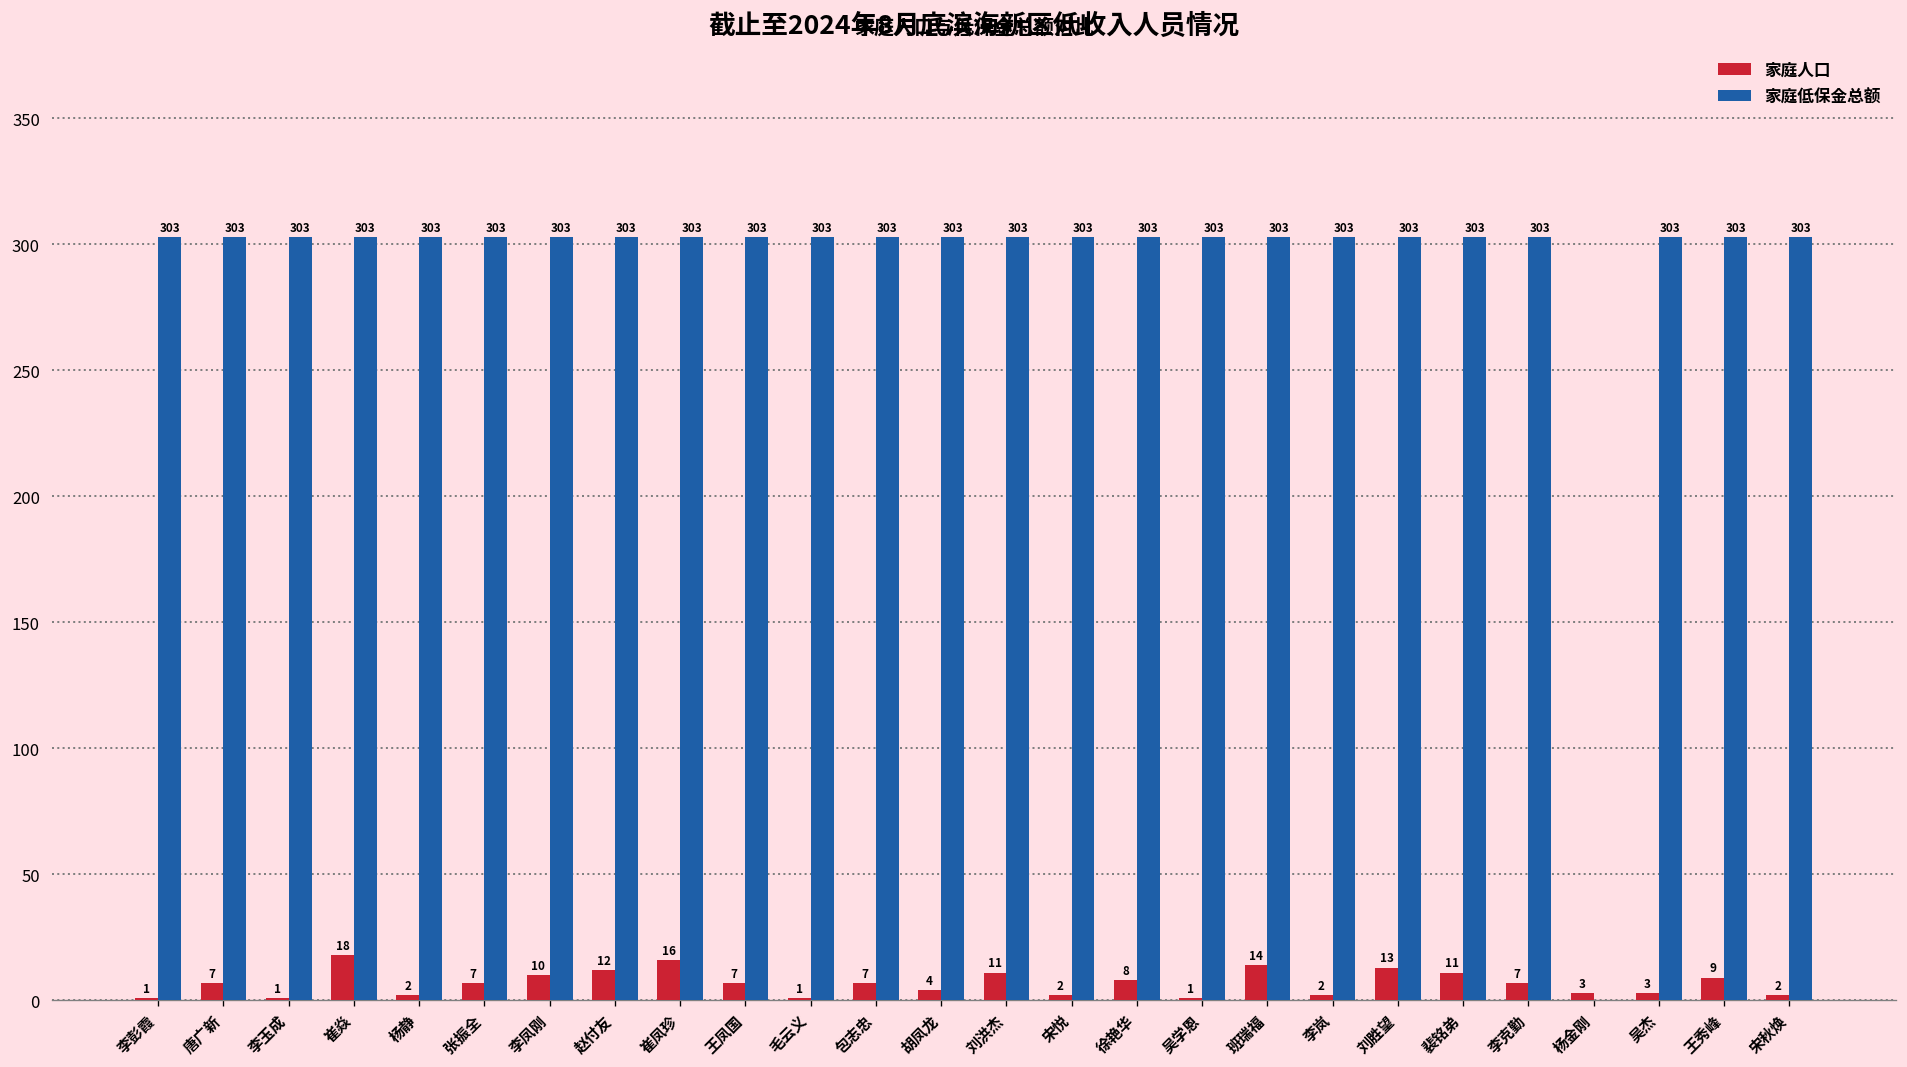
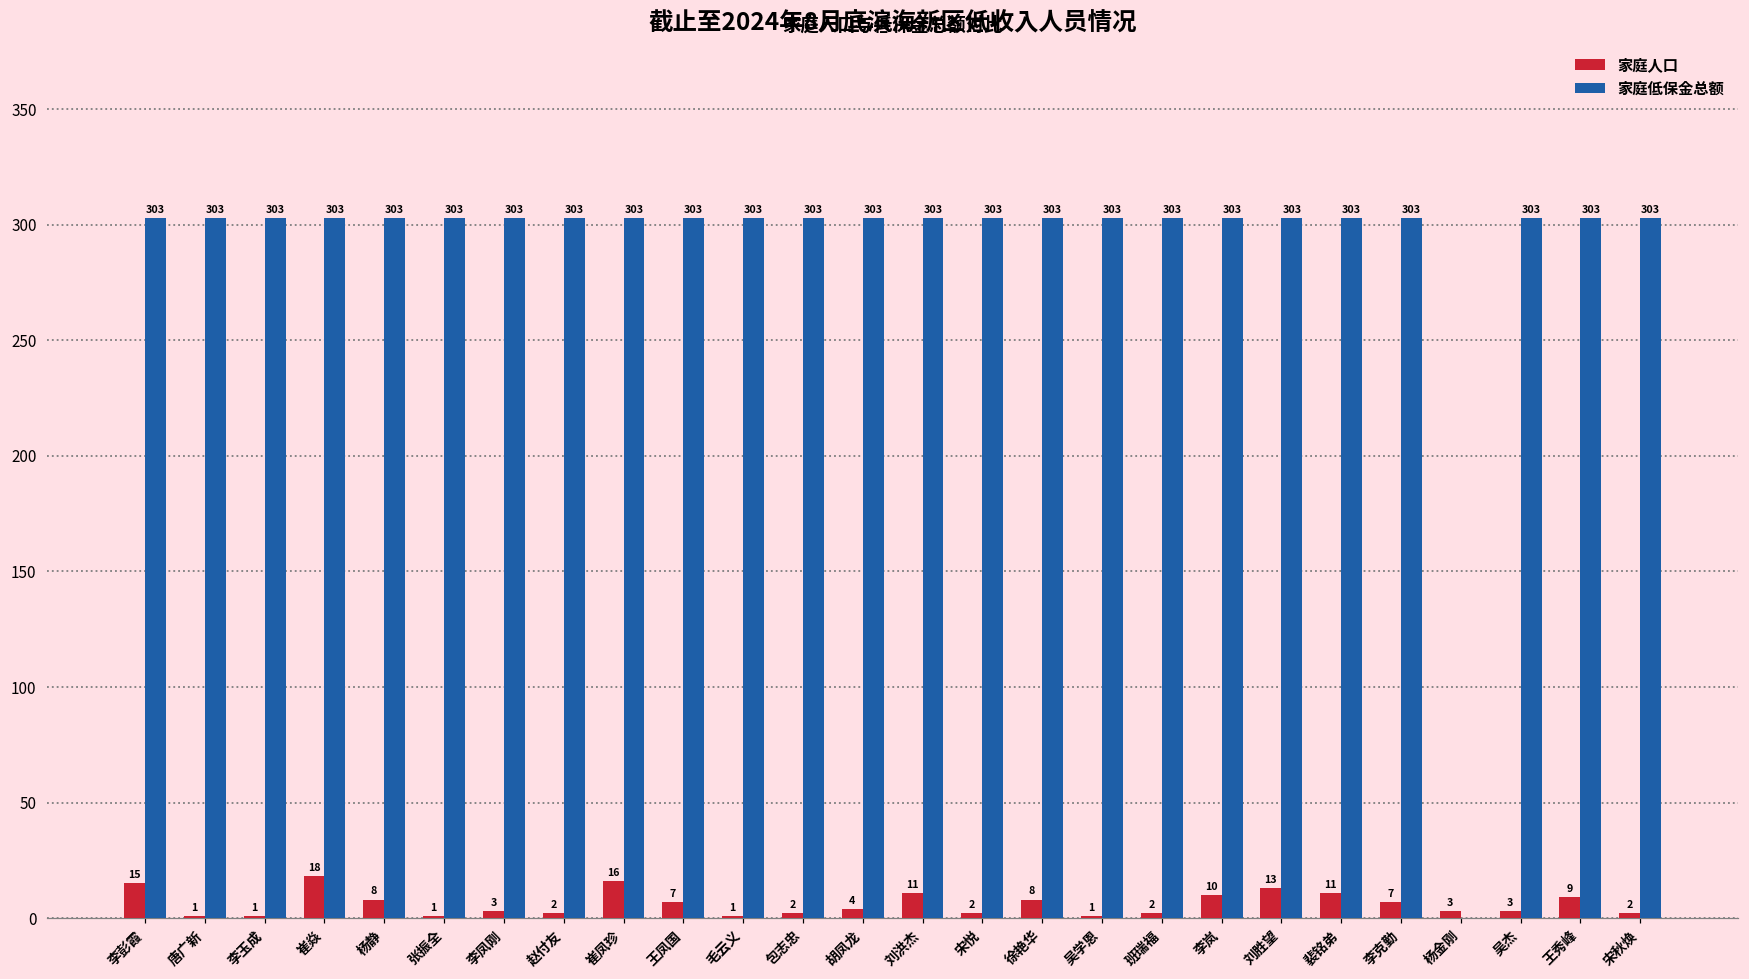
家庭人口, 李彭霞: 1 -> 15
家庭人口, 唐广新: 7 -> 1
家庭人口, 杨静: 2 -> 8
家庭人口, 张振全: 7 -> 1
家庭人口, 李凤刚: 10 -> 3
家庭人口, 赵付友: 12 -> 2
家庭人口, 包志忠: 7 -> 2
家庭人口, 班瑞福: 14 -> 2
家庭人口, 李岚: 2 -> 10
